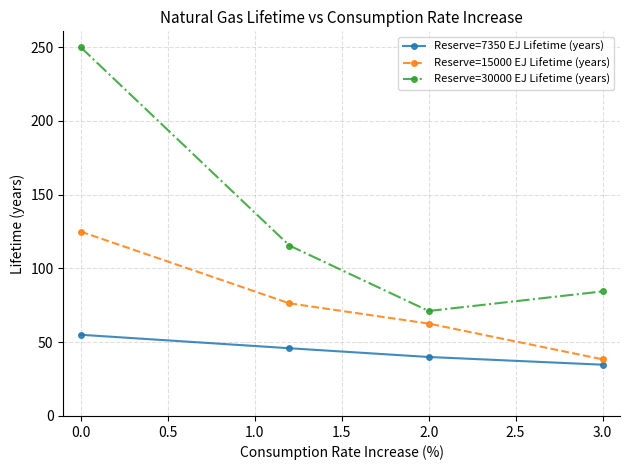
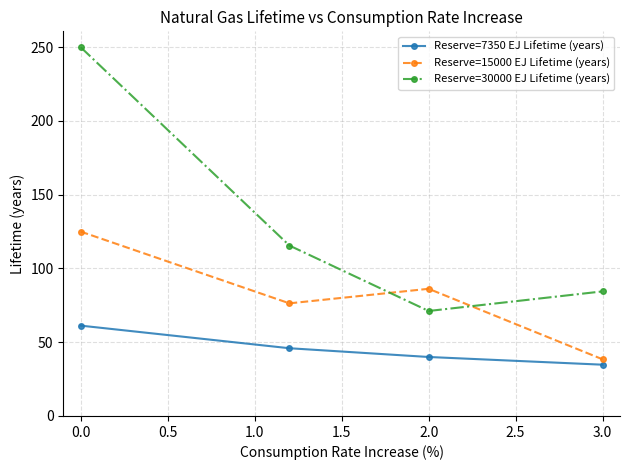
Reserve=7350 EJ Lifetime (years), 0.0: 55 -> 61
Reserve=15000 EJ Lifetime (years), 2.0: 63 -> 86
